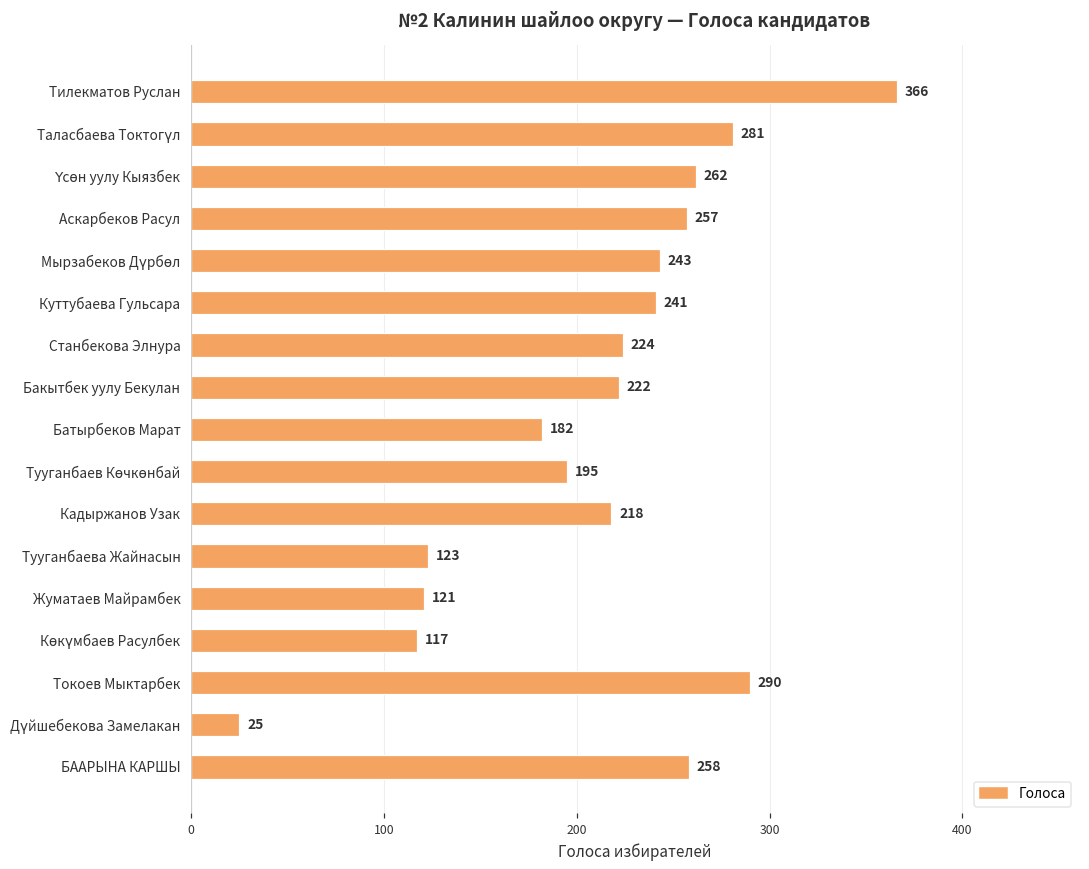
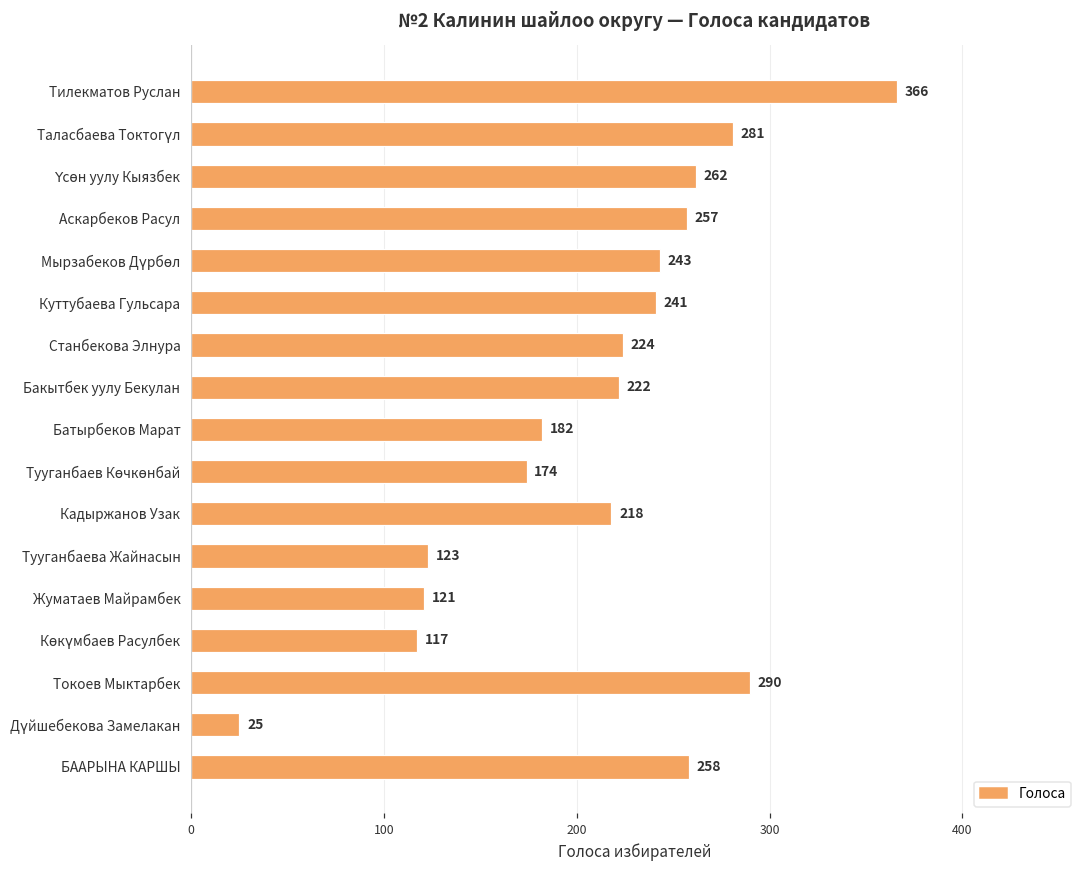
Тууганбаев Көчкөнбай: 195 -> 174
